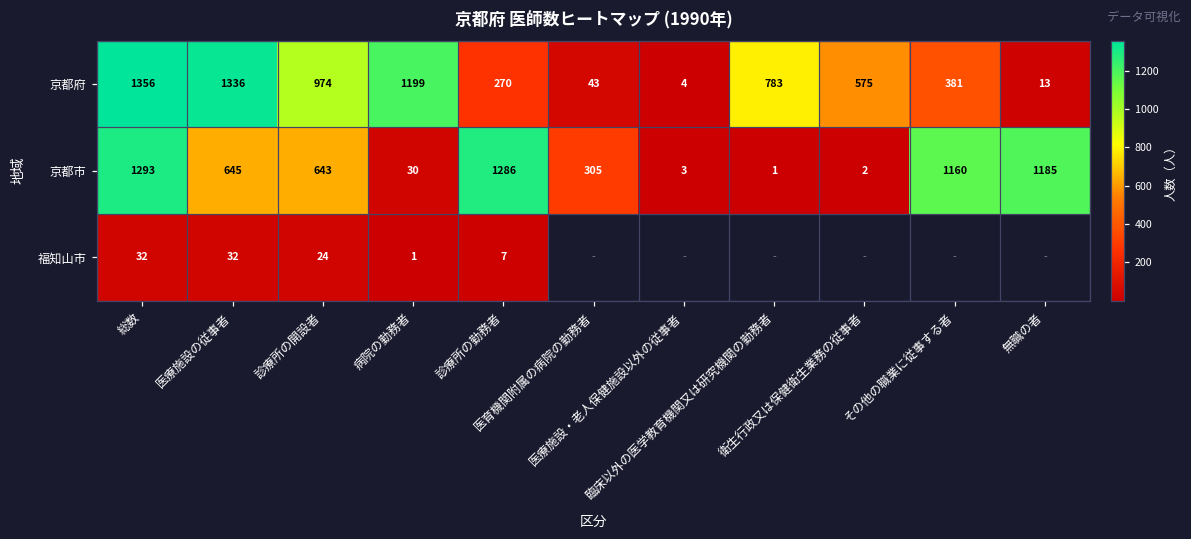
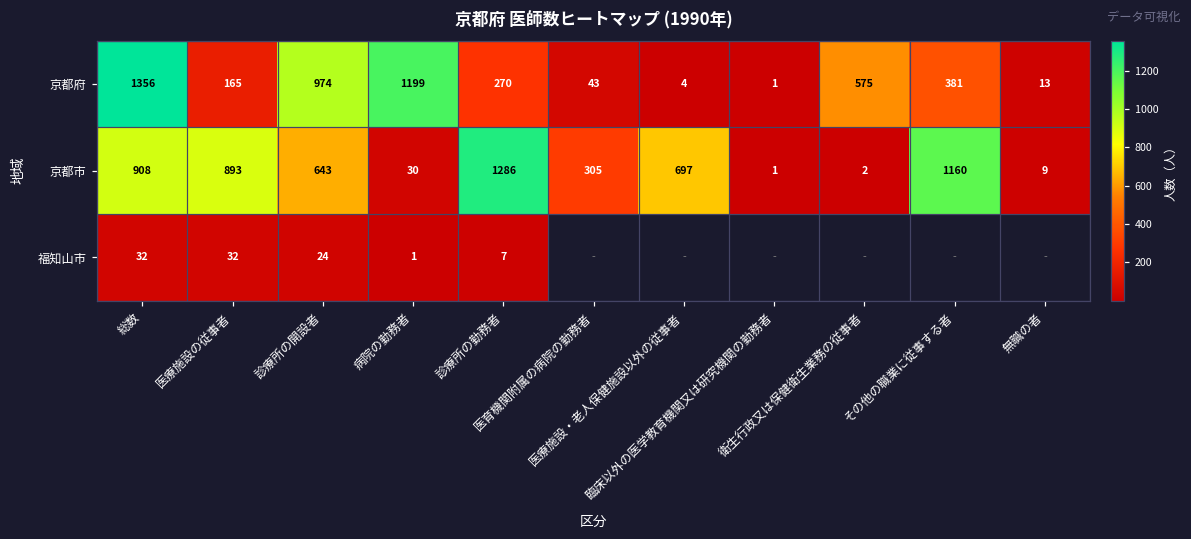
京都府, 医療施設の従事者: 1336 -> 165
京都府, 臨床以外の医学教育機関又は研究機関の勤務者: 783 -> 1
京都市, 総数: 1293 -> 908
京都市, 医療施設の従事者: 645 -> 893
京都市, 医療施設・老人保健施設以外の従事者: 3 -> 697
京都市, 無職の者: 1185 -> 9
